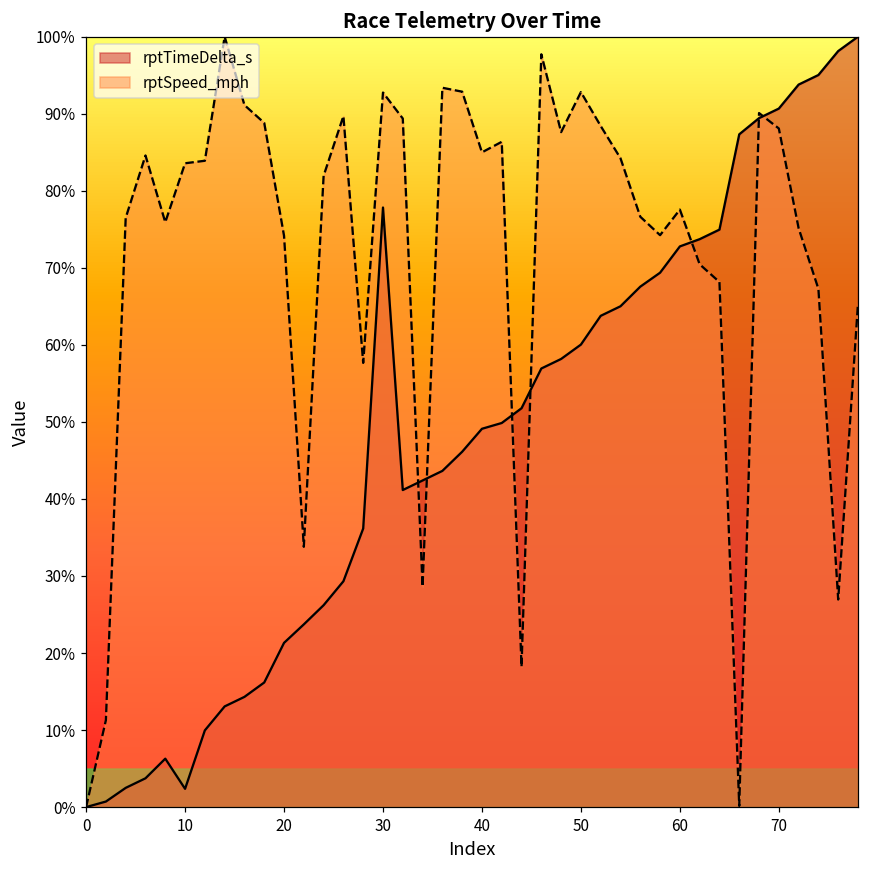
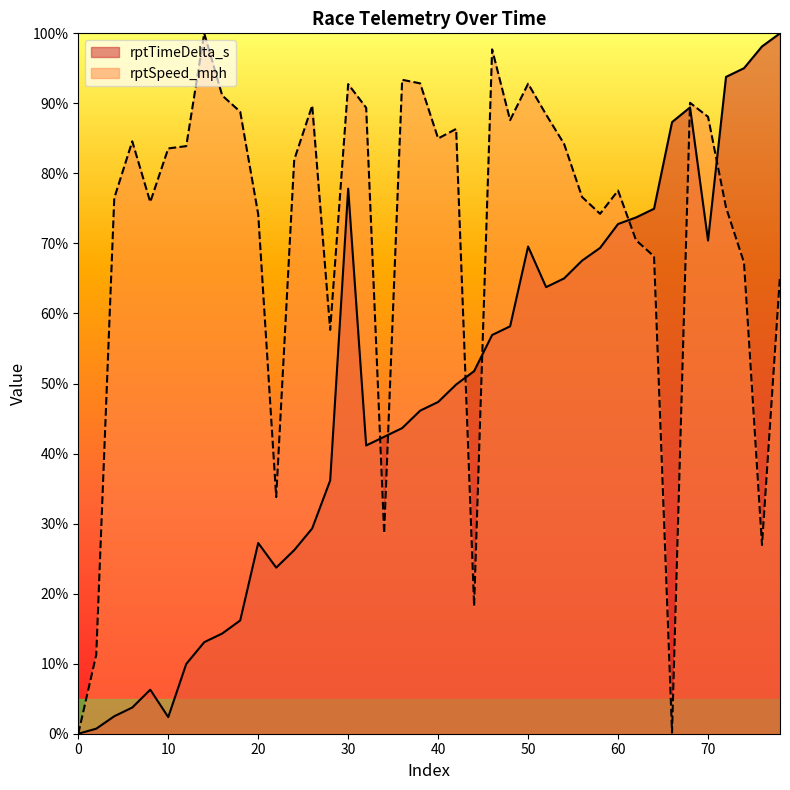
rptTimeDelta_s, 20: 21% -> 27%
rptTimeDelta_s, 40: 49% -> 47%
rptTimeDelta_s, 50: 60% -> 70%
rptTimeDelta_s, 70: 91% -> 70%
